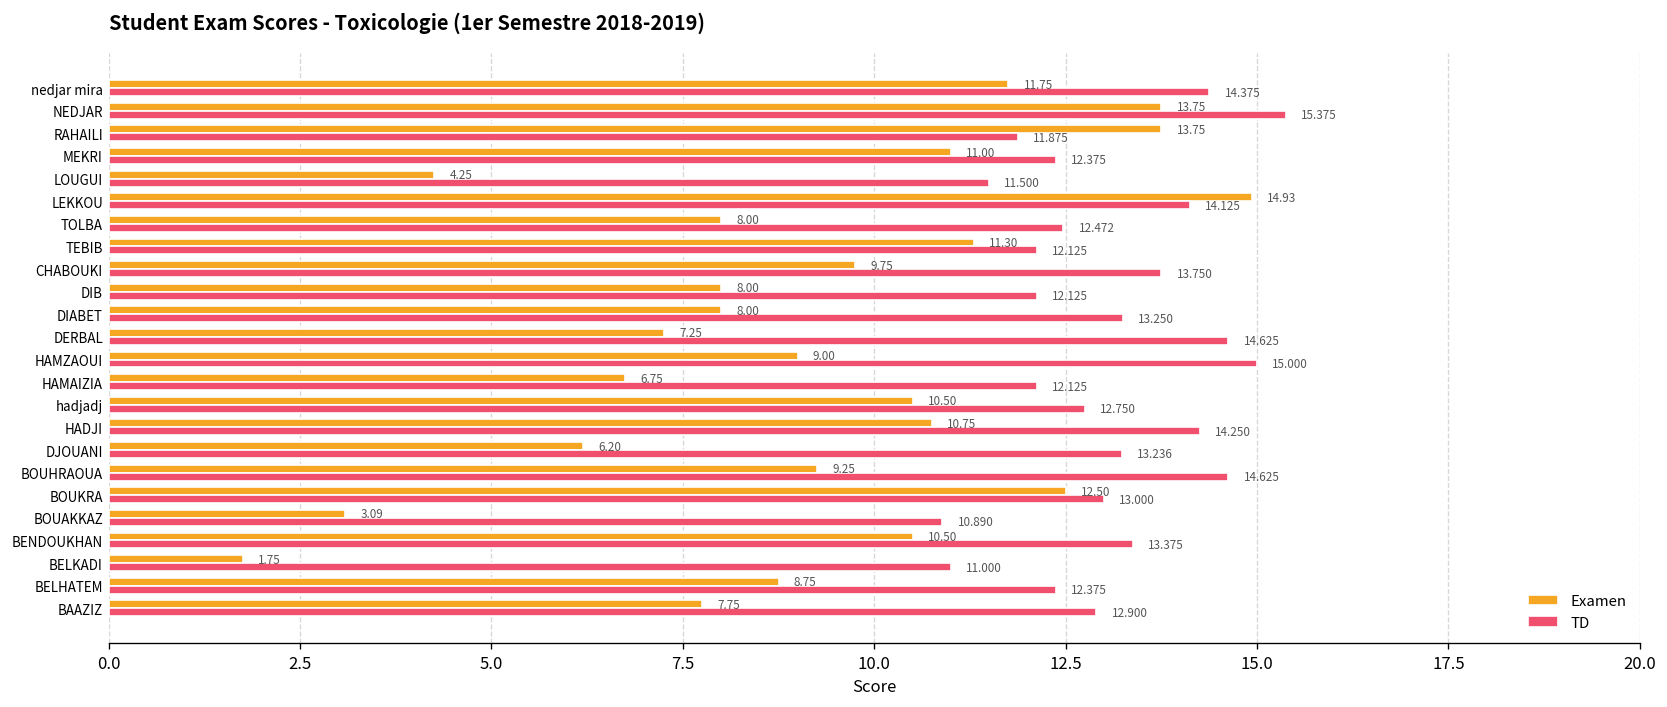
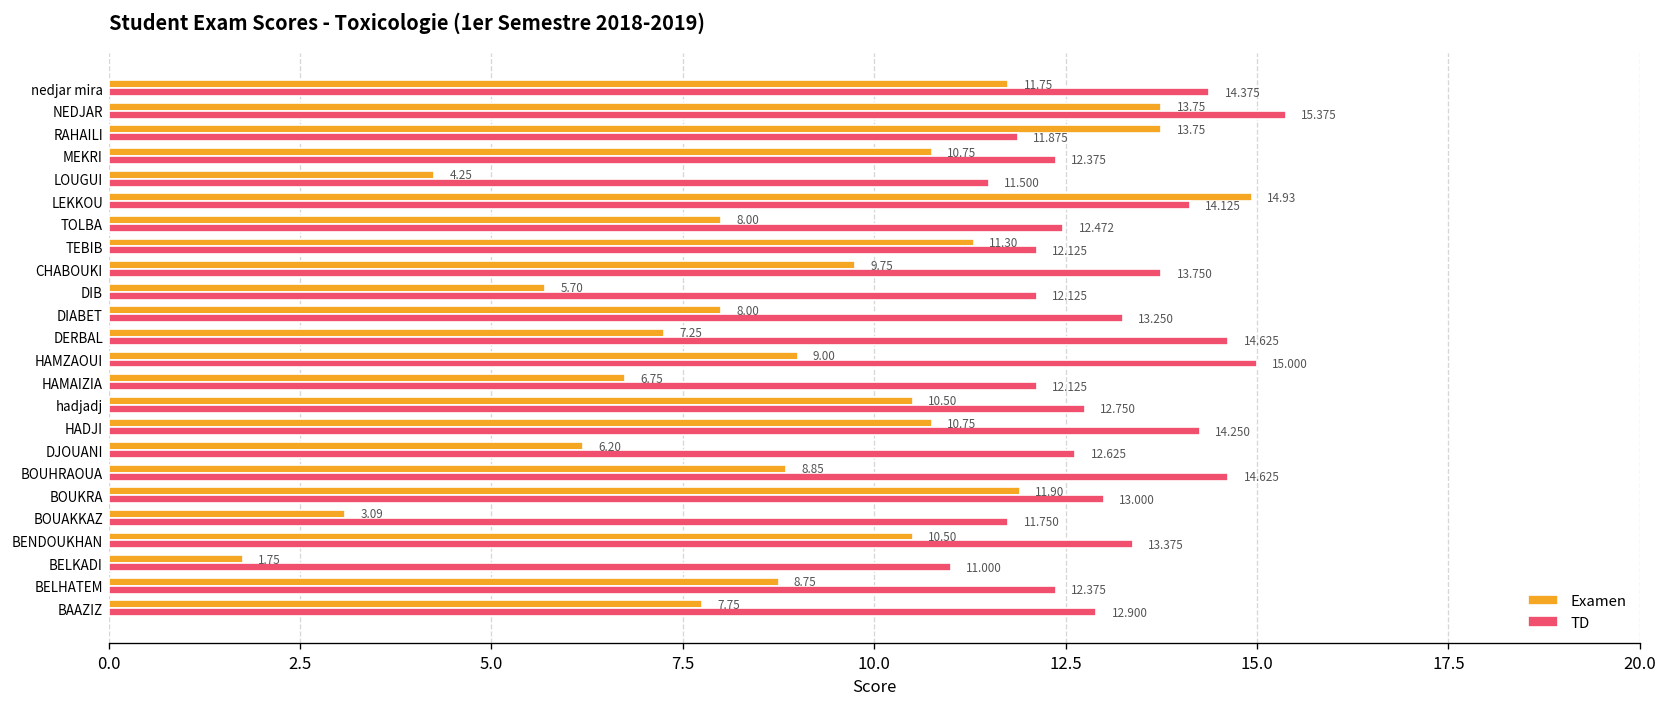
Examen, MEKRI: 11.00 -> 10.75
Examen, DIB: 8.00 -> 5.70
TD, DJOUANI: 13.236 -> 12.625
Examen, BOUHRAOUA: 9.25 -> 8.85
Examen, BOUKRA: 12.50 -> 11.90
TD, BOUAKKAZ: 10.890 -> 11.750
